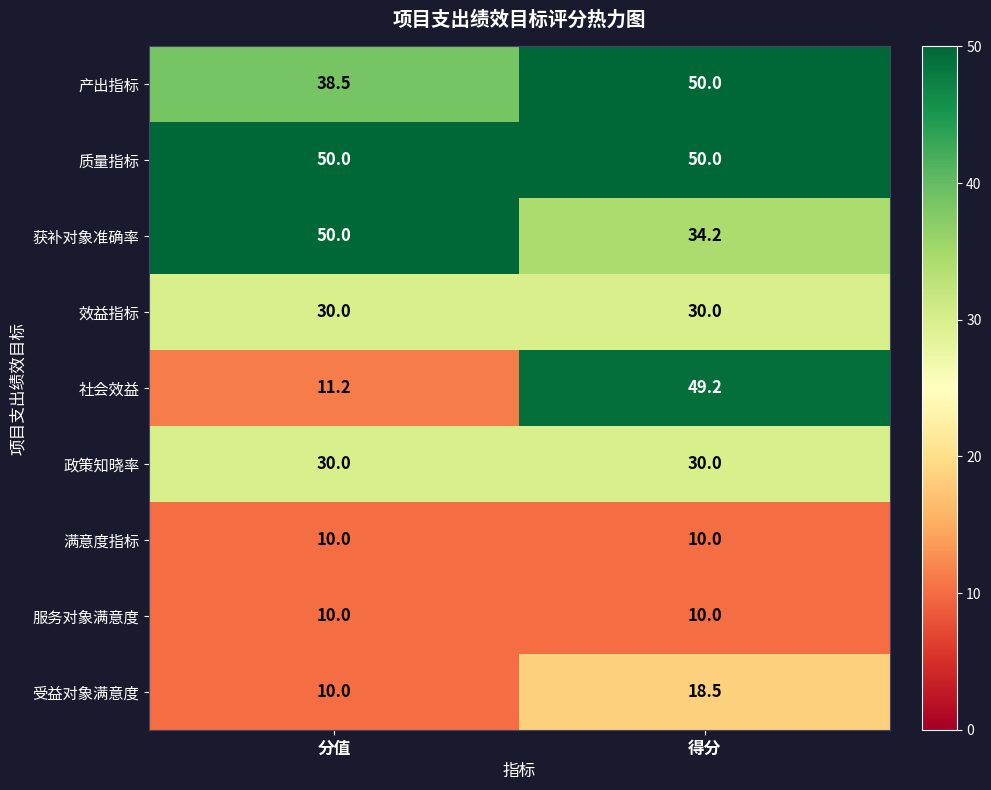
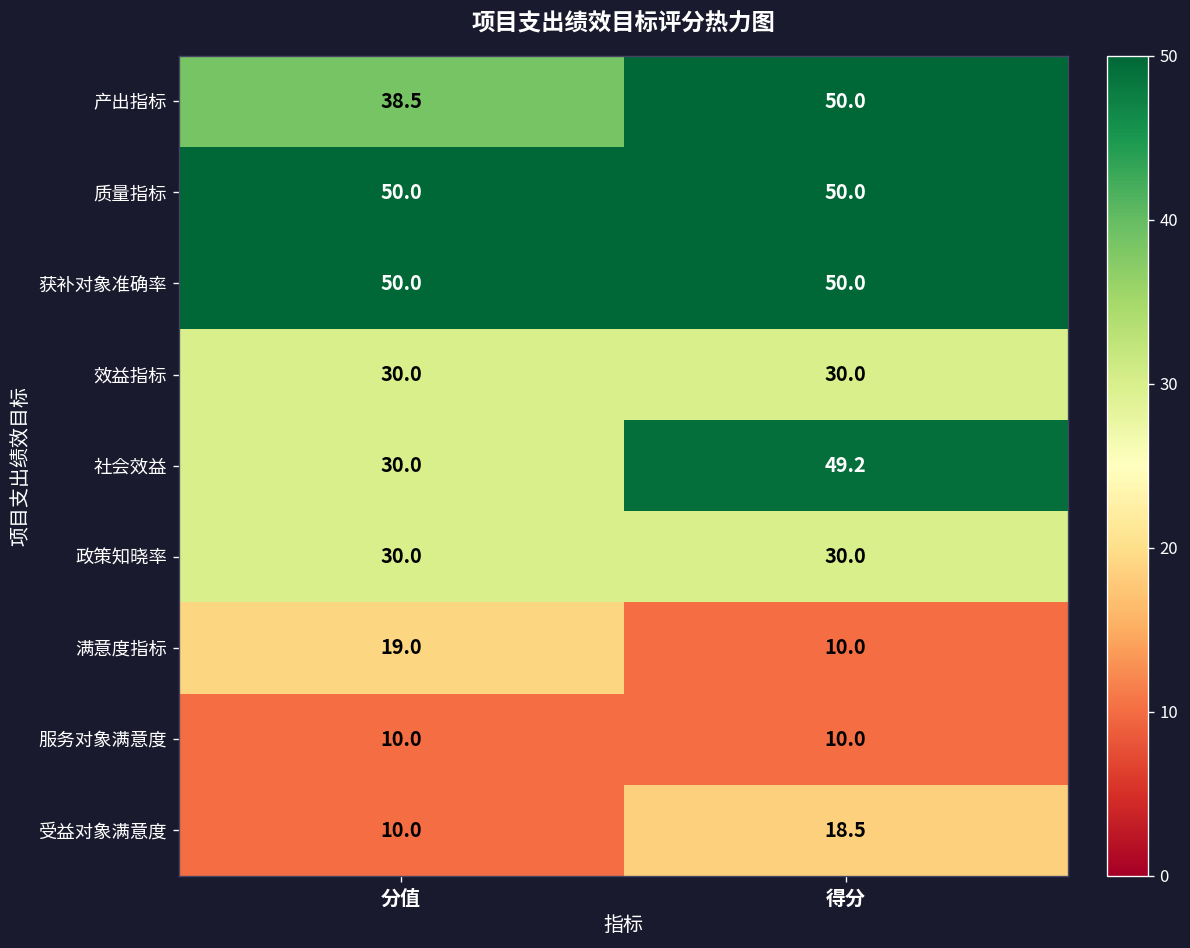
获补对象准确率, 得分: 34.2 -> 50.0
社会效益, 分值: 11.2 -> 30.0
满意度指标, 分值: 10.0 -> 19.0
